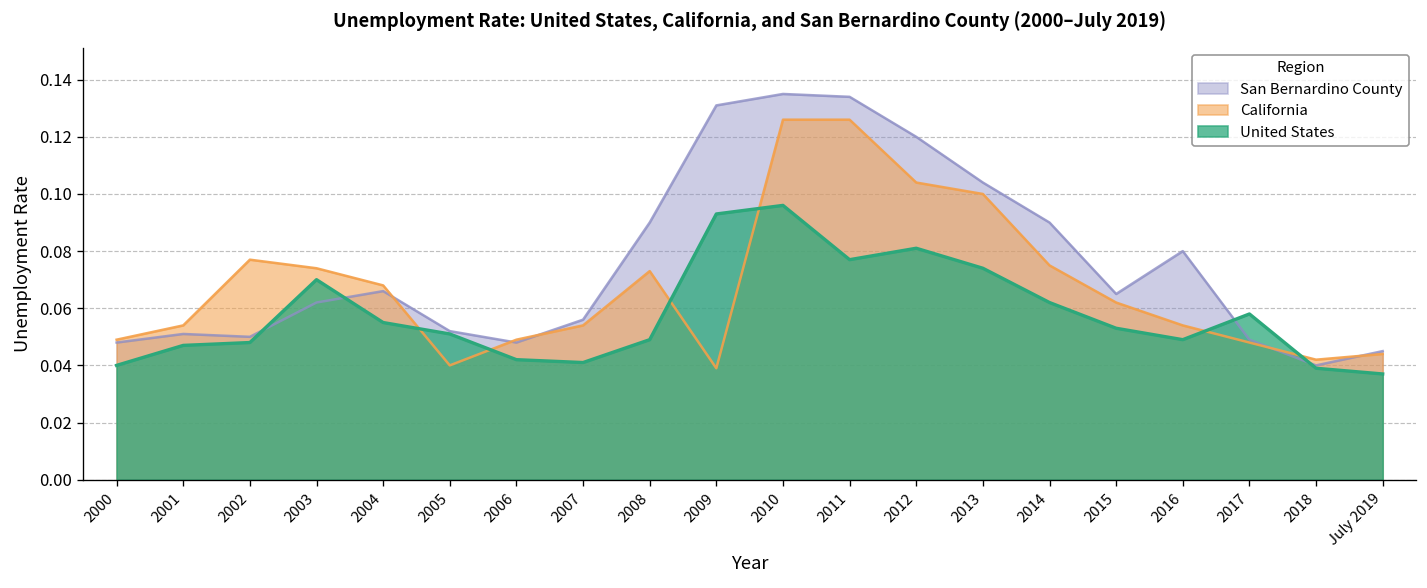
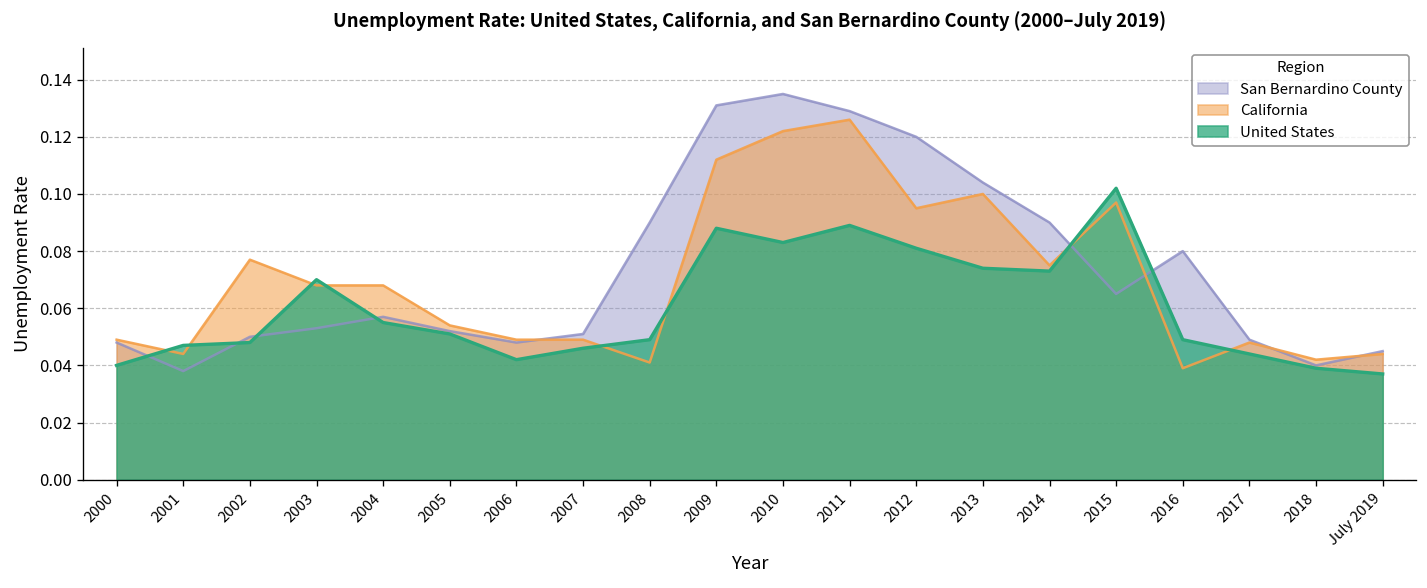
San Bernardino County, 2001: 0.051 -> 0.038
California, 2001: 0.054 -> 0.044
San Bernardino County, 2003: 0.062 -> 0.053
California, 2003: 0.074 -> 0.068
San Bernardino County, 2004: 0.066 -> 0.057
California, 2005: 0.040 -> 0.054
San Bernardino County, 2007: 0.056 -> 0.051
California, 2007: 0.054 -> 0.049
United States, 2007: 0.041 -> 0.046
California, 2008: 0.073 -> 0.041
California, 2009: 0.039 -> 0.112
United States, 2009: 0.093 -> 0.088
California, 2010: 0.126 -> 0.122
United States, 2010: 0.096 -> 0.083
San Bernardino County, 2011: 0.134 -> 0.129
United States, 2011: 0.077 -> 0.089
California, 2012: 0.104 -> 0.095
United States, 2014: 0.062 -> 0.073
California, 2015: 0.062 -> 0.097
United States, 2015: 0.053 -> 0.102
California, 2016: 0.054 -> 0.039
United States, 2017: 0.058 -> 0.044
